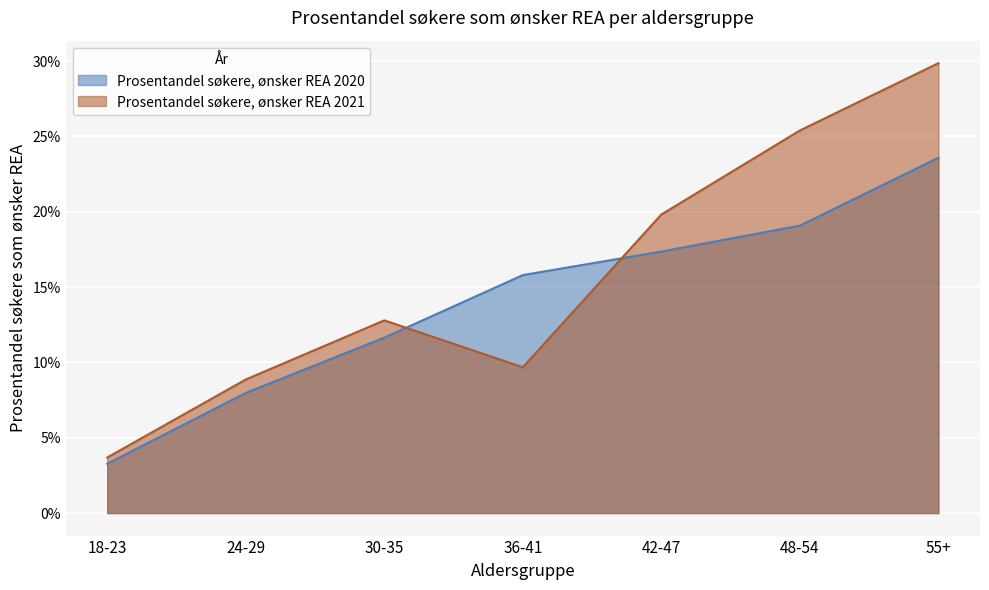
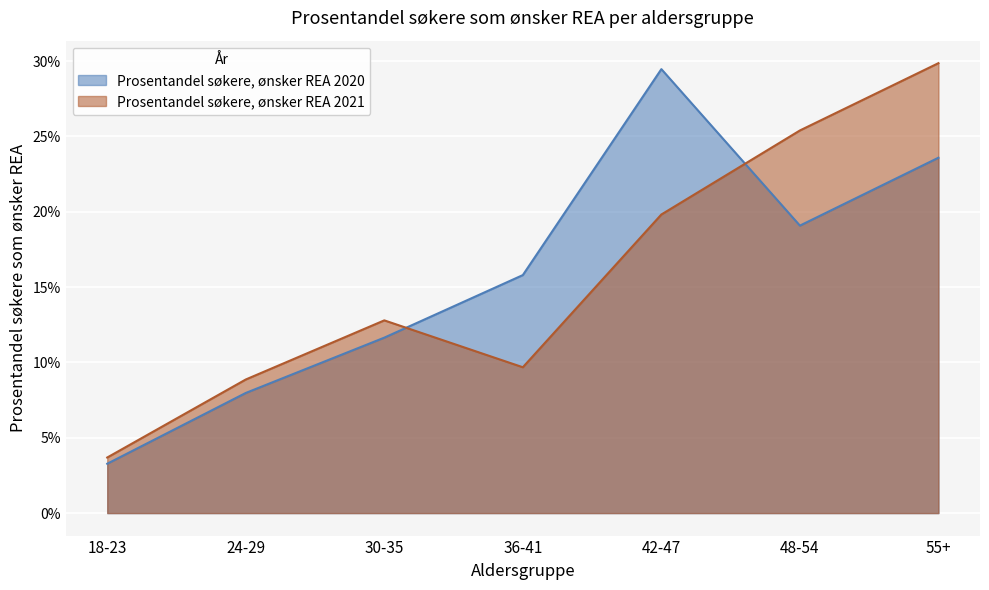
Prosentandel søkere, ønsker REA 2020, 42-47: 17.4% -> 29.5%
